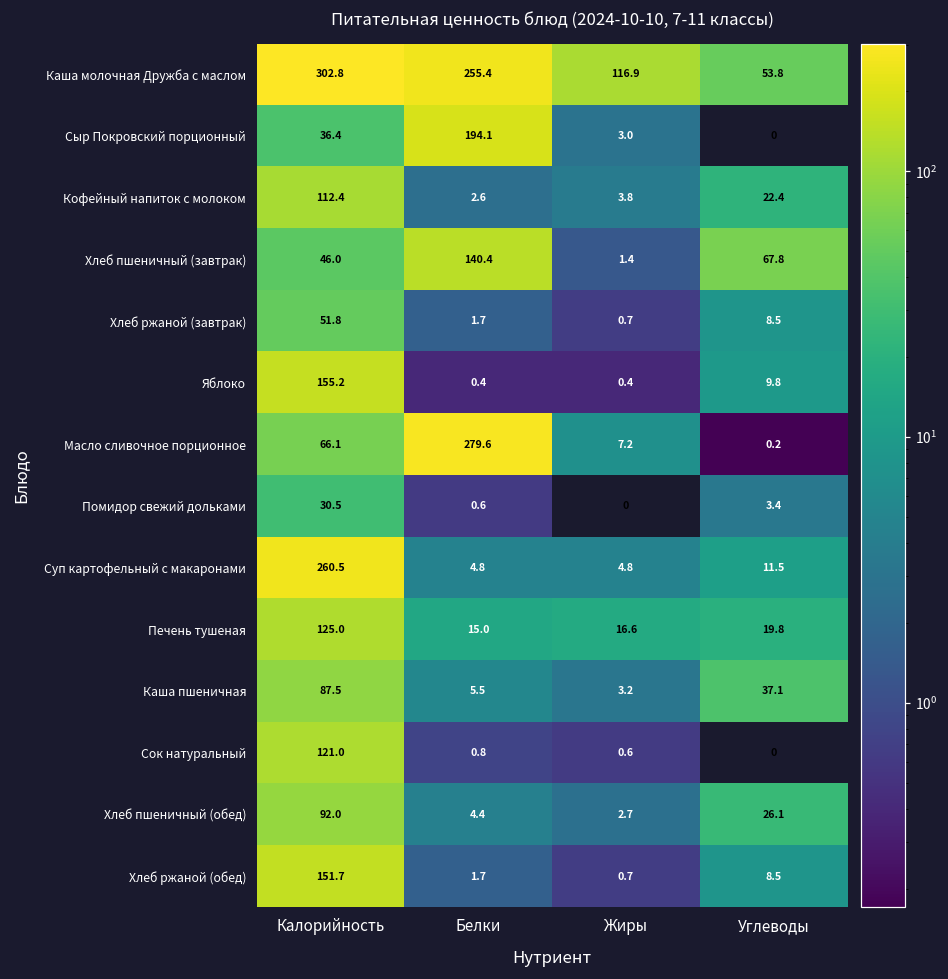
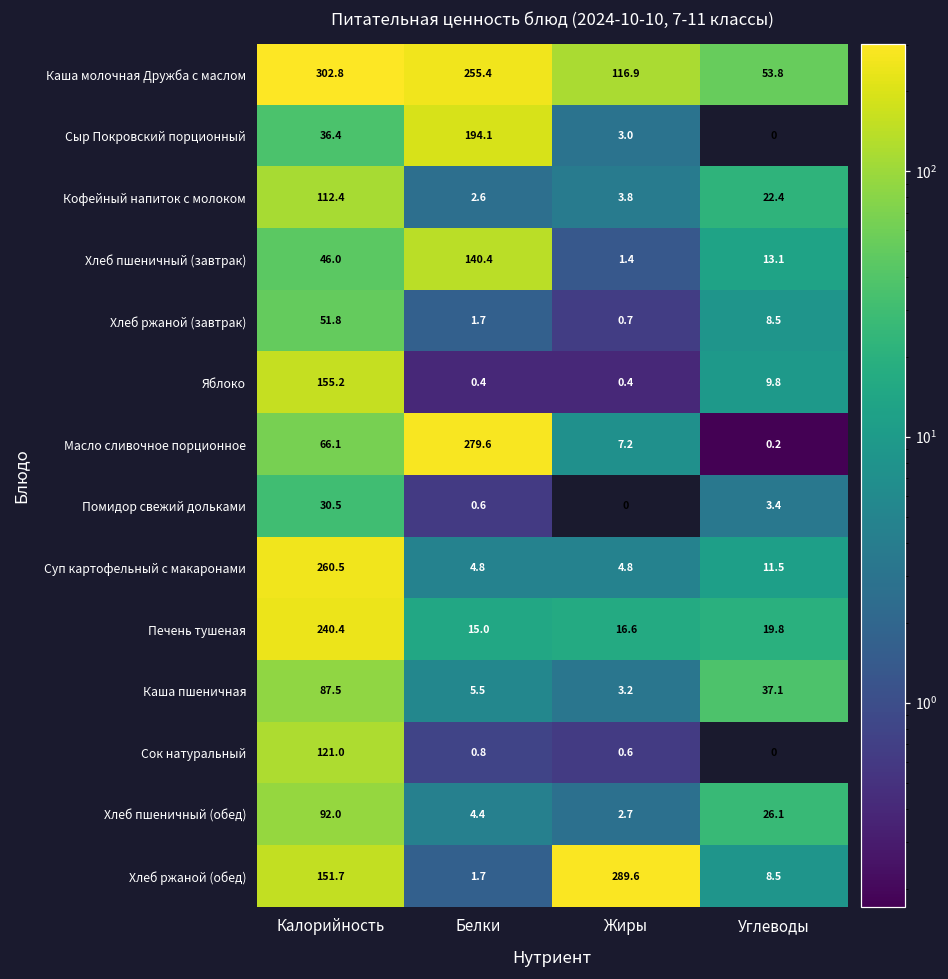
Хлеб пшеничный (завтрак), Углеводы: 67.8 -> 13.1
Печень тушеная, Калорийность: 125.0 -> 240.4
Хлеб ржаной (обед), Жиры: 0.7 -> 289.6
